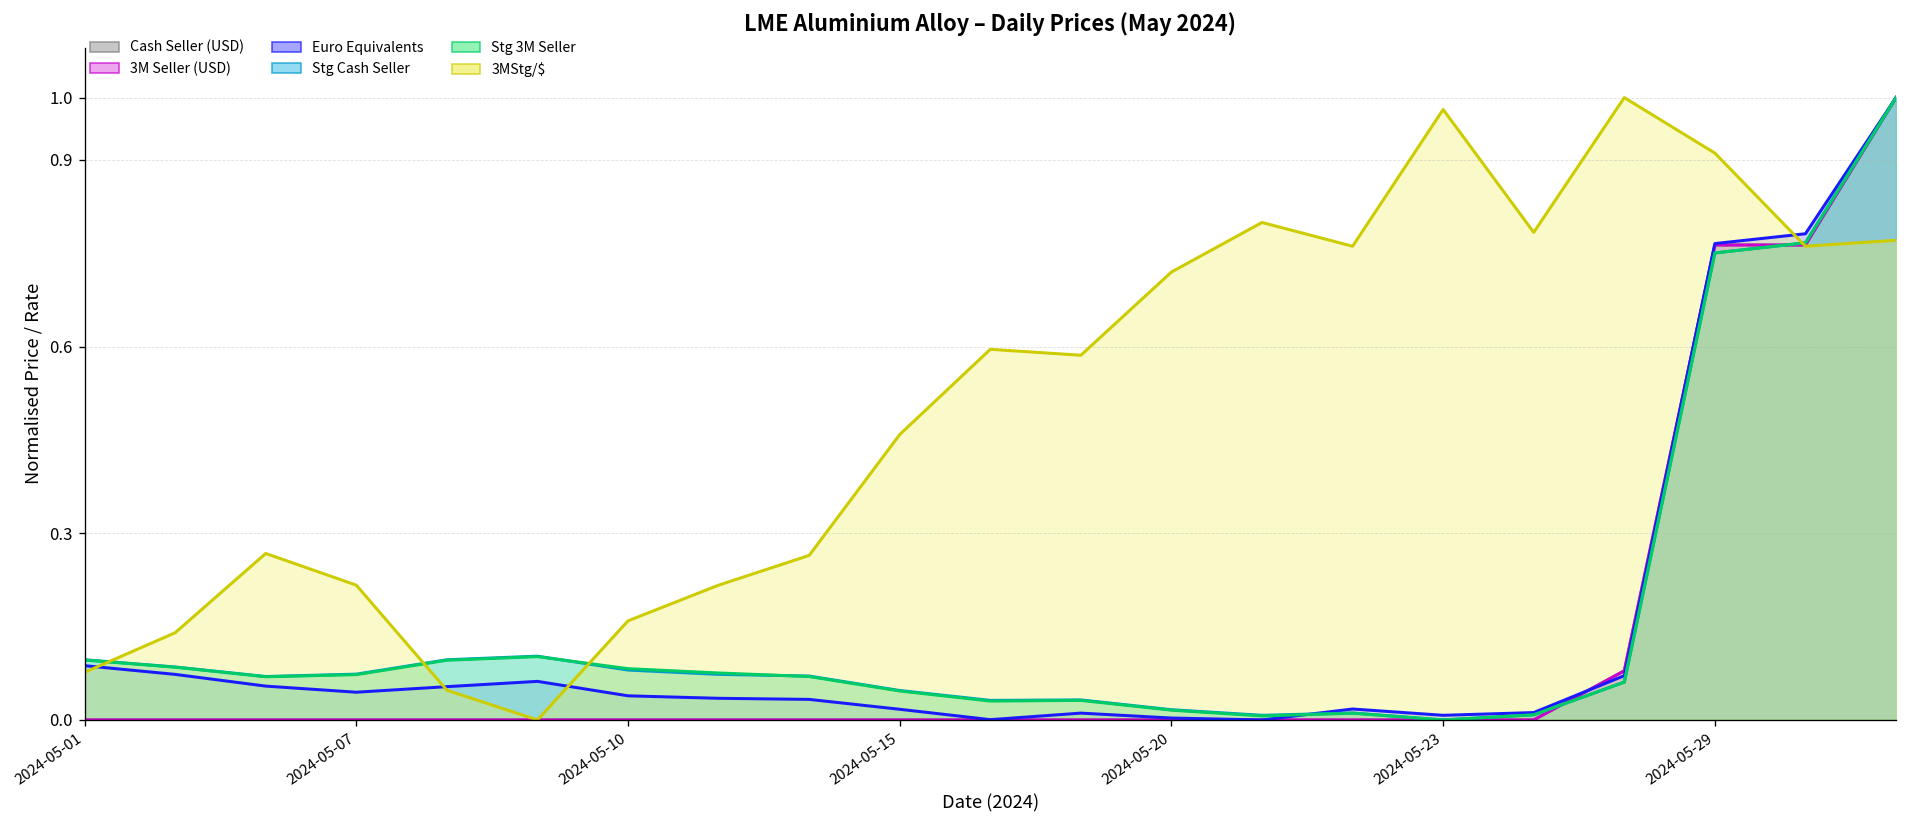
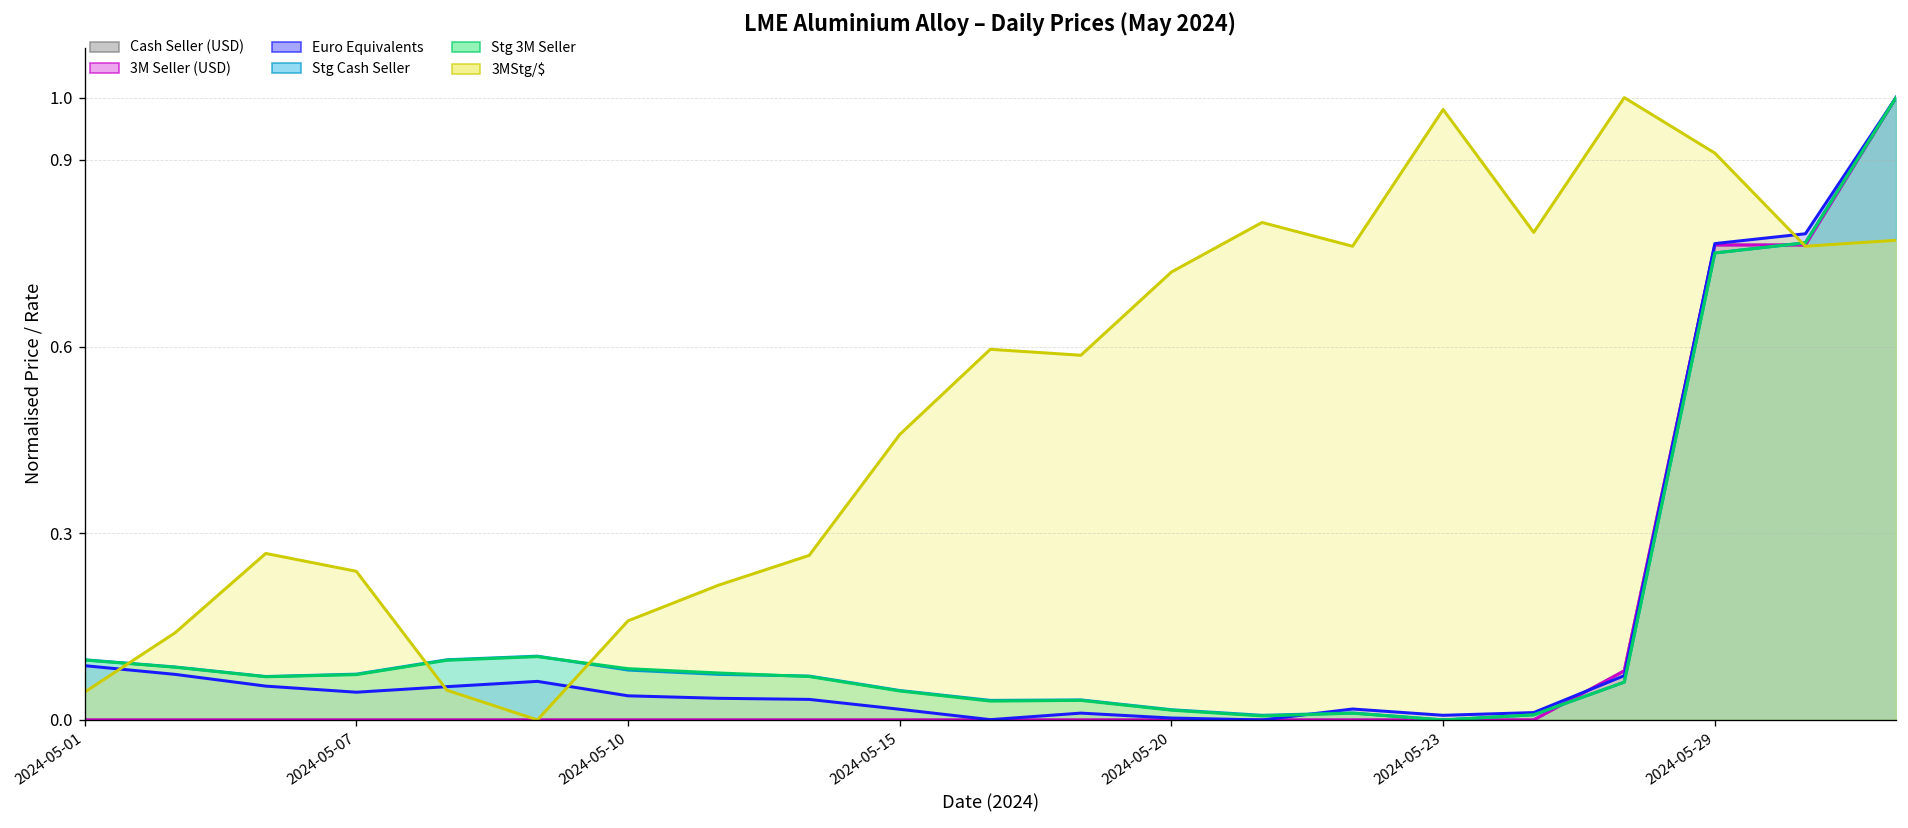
3MStg/$, 2024-05-01: 0.08 -> 0.04
3MStg/$, 2024-05-07: 0.22 -> 0.24
